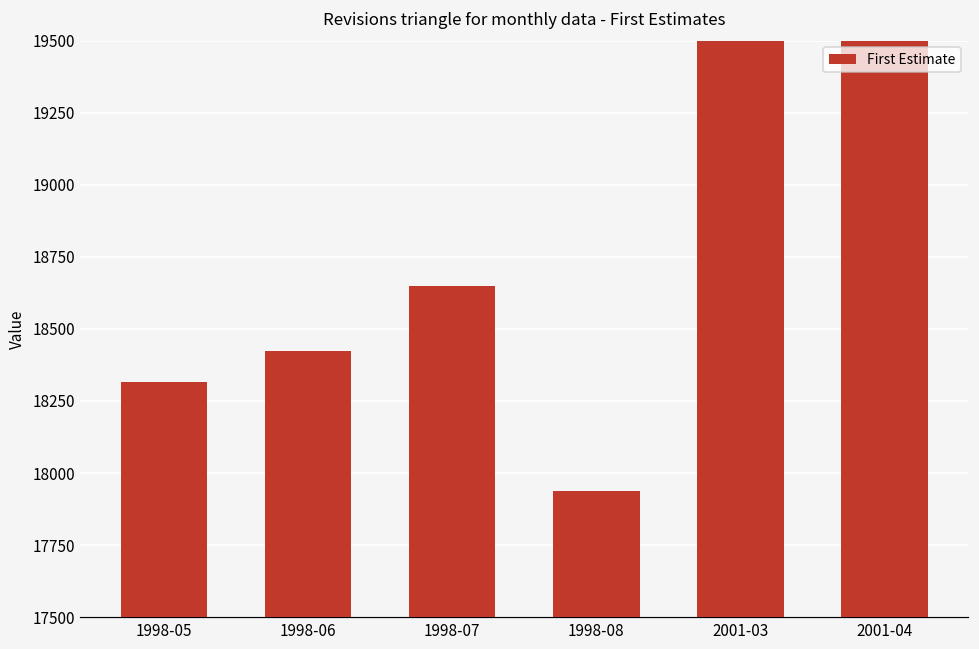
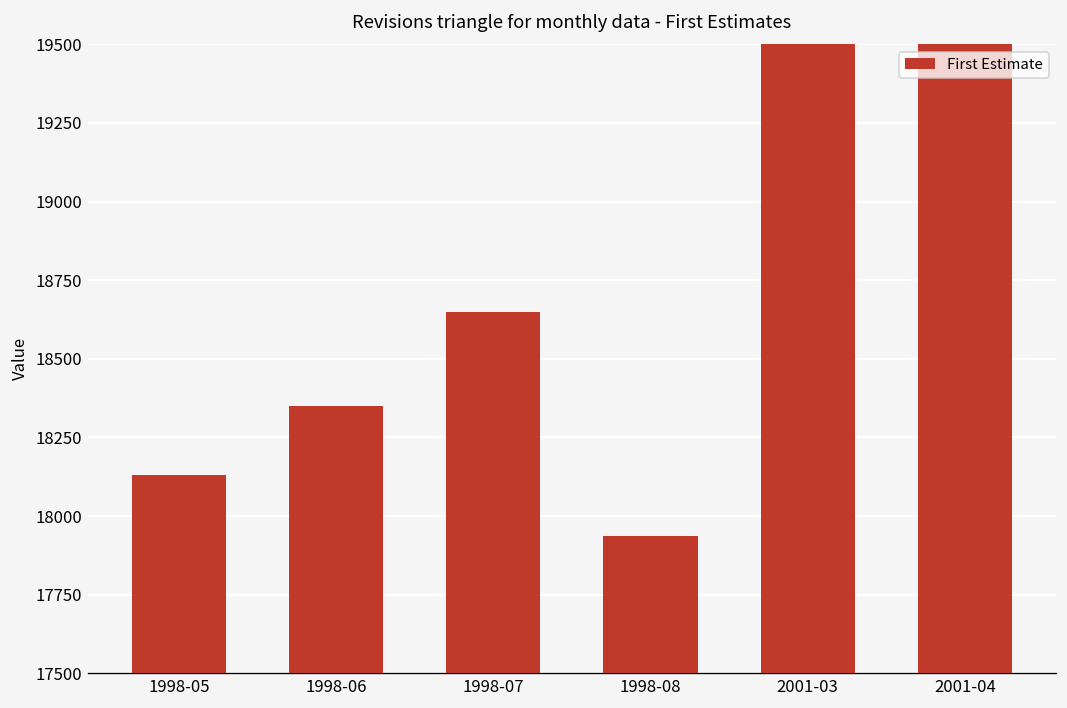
1998-05: 18320 -> 18130
1998-06: 18430 -> 18350
